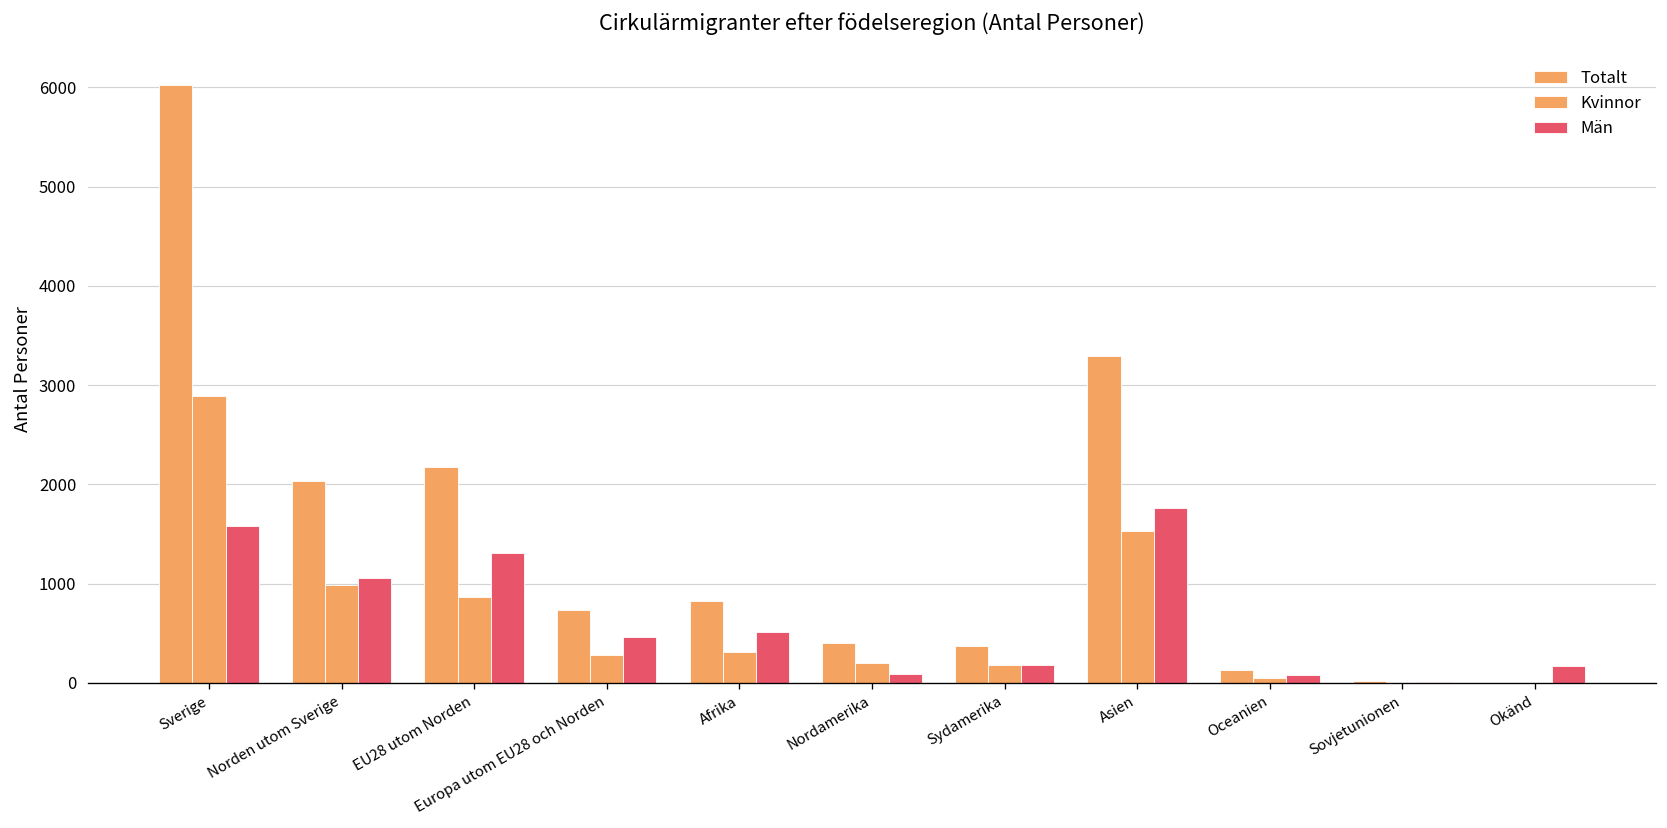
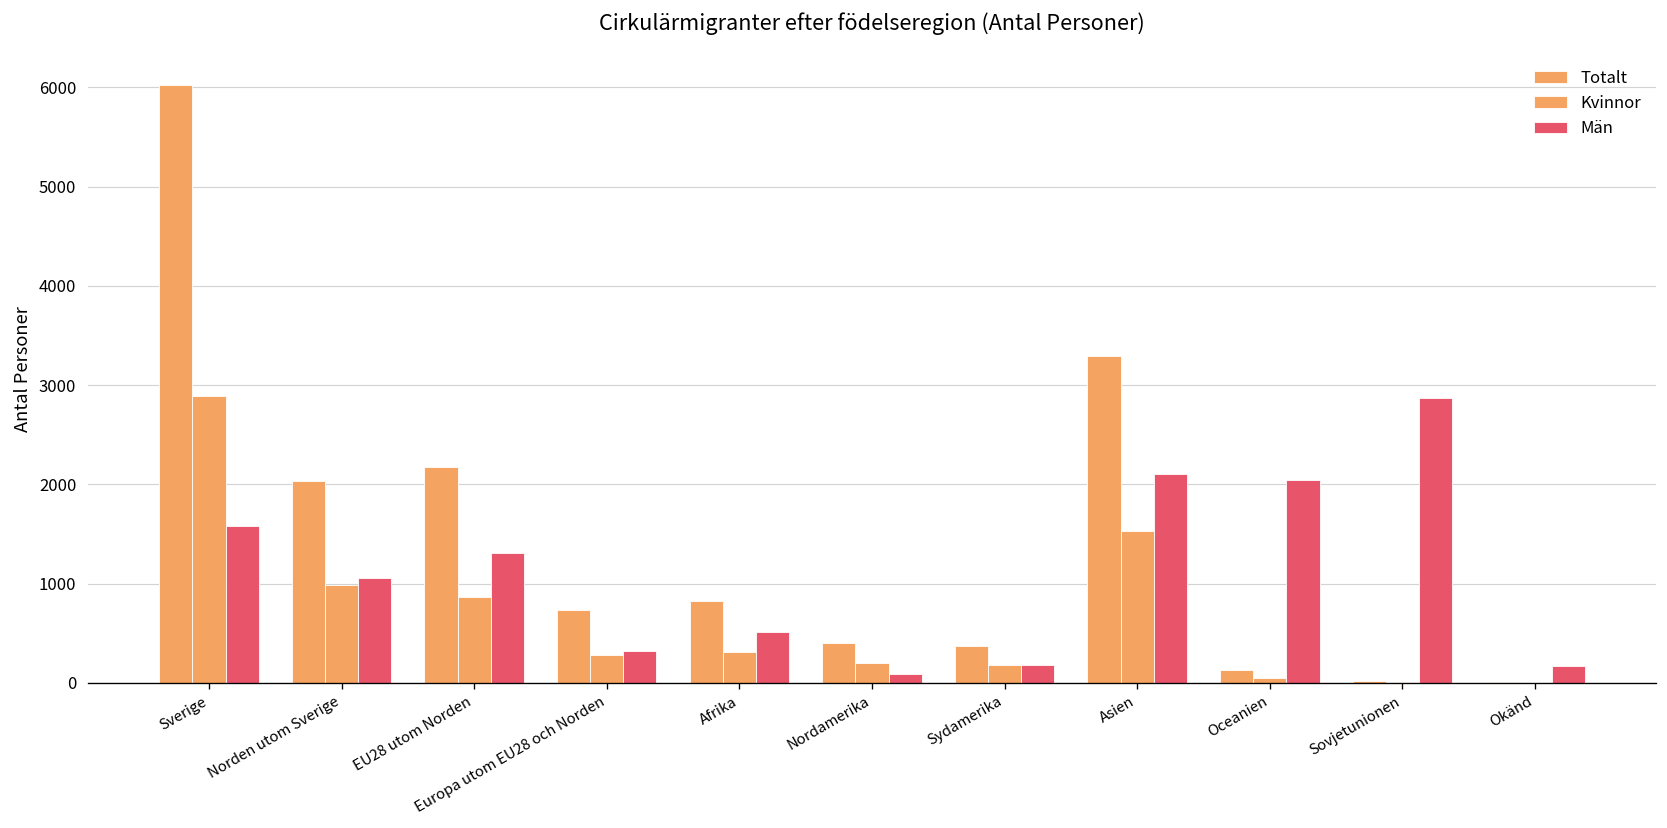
Män, Europa utom EU28 och Norden: 500 -> 300
Män, Asien: 1800 -> 2100
Män, Oceanien: 100 -> 2000
Män, Sovjetunionen: 0 -> 2900
